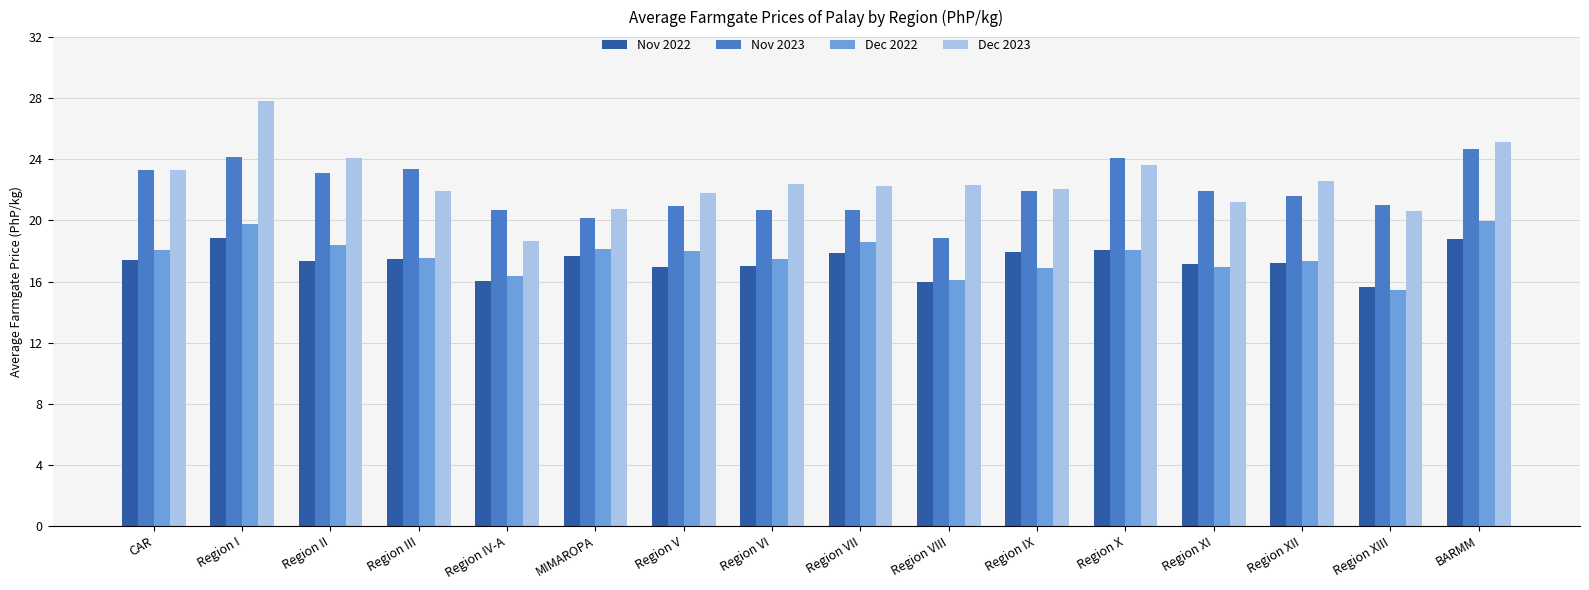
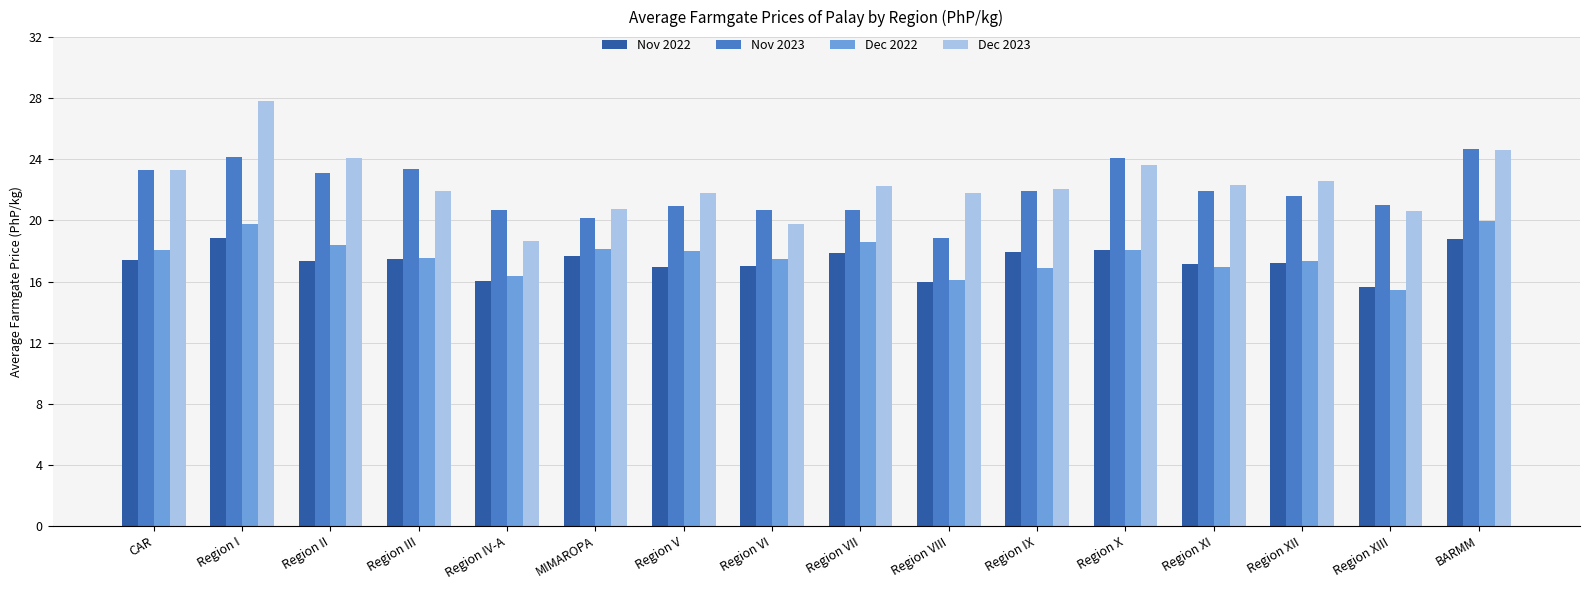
Dec 2023, Region VI: 22.4 -> 19.8
Dec 2023, Region VIII: 22.3 -> 21.8
Dec 2023, Region XI: 21.2 -> 22.3
Dec 2023, BARMM: 25.1 -> 24.6
